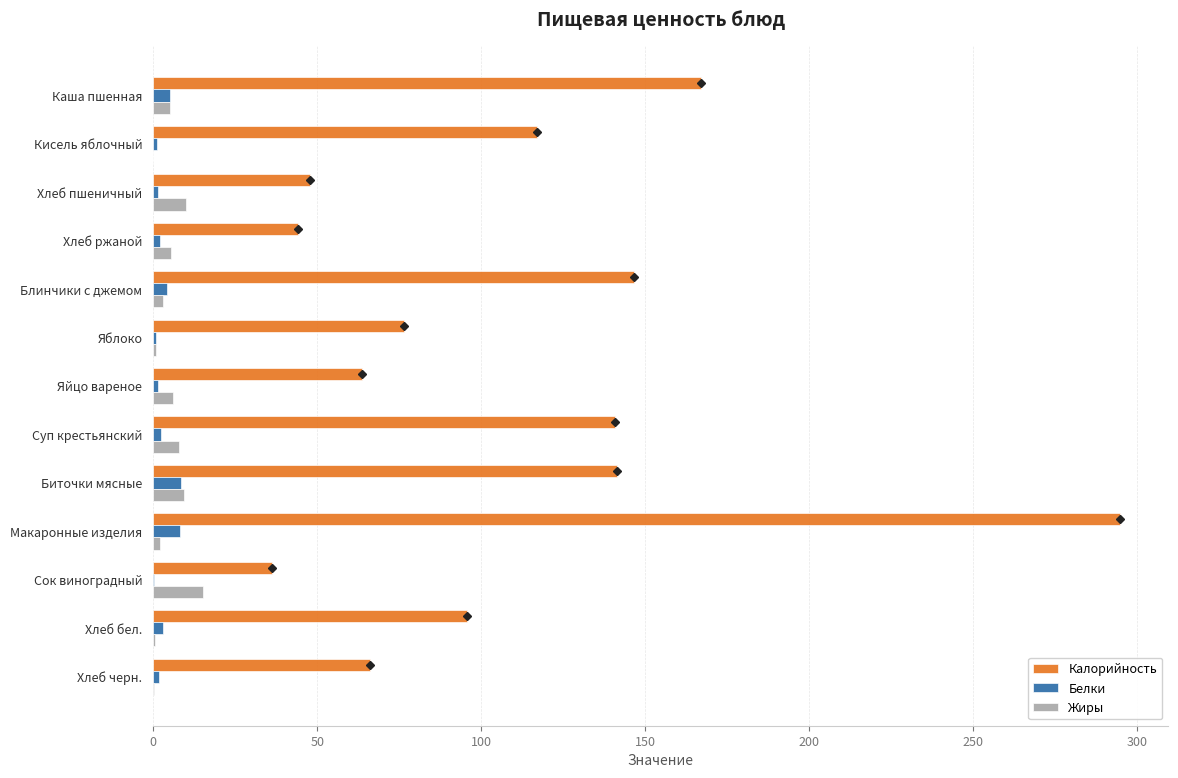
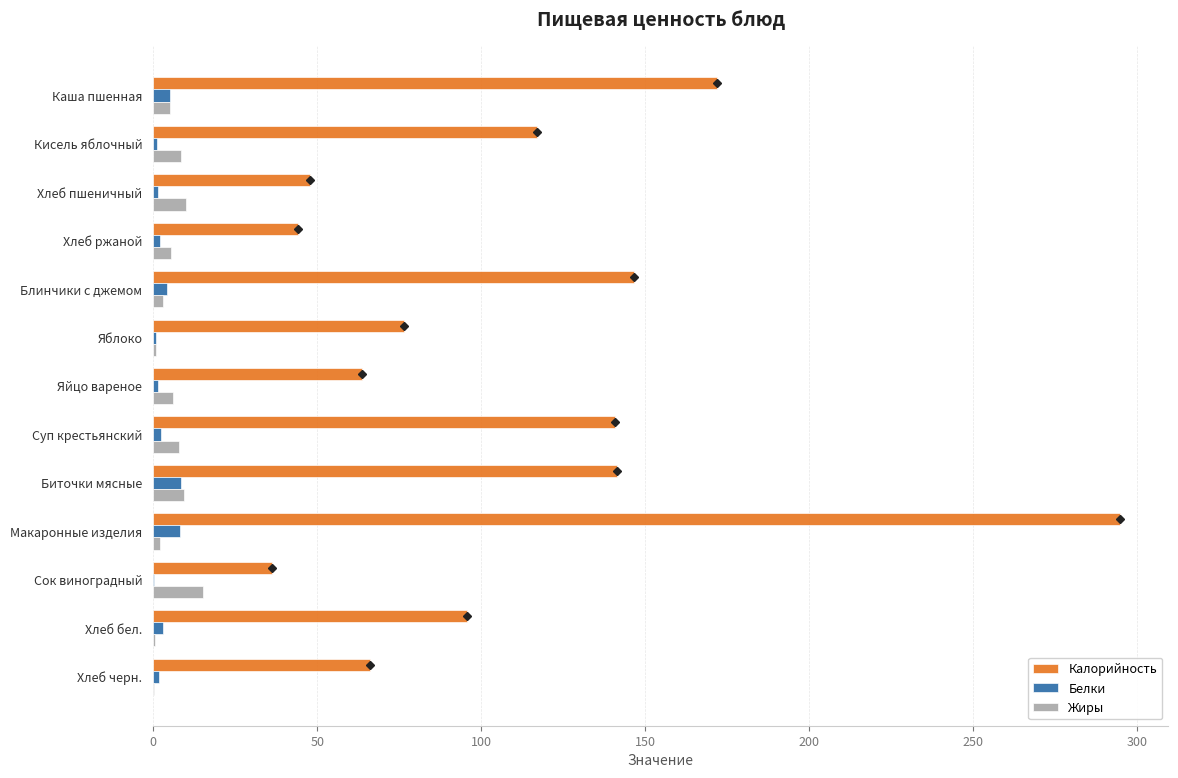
Калорийность, Каша пшенная: 167 -> 172
Жиры, Кисель яблочный: 0 -> 8
